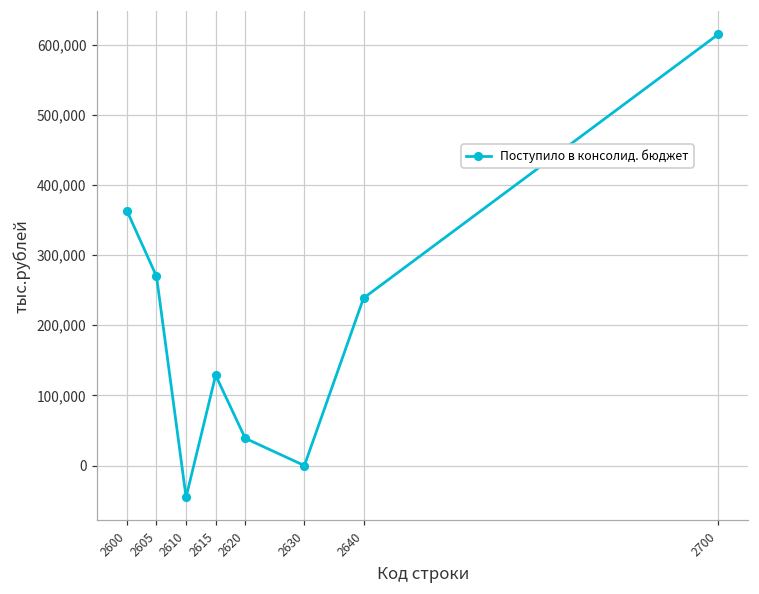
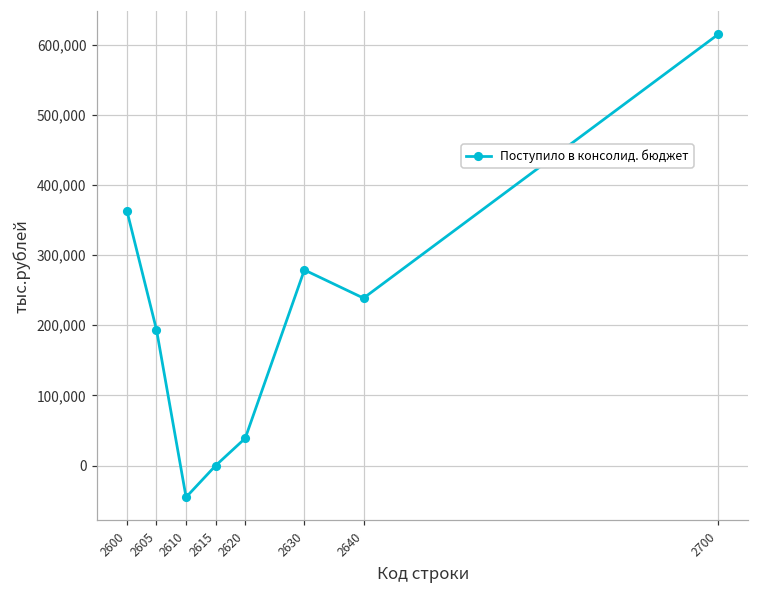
2605: 270,000 -> 190,000
2615: 130,000 -> 0
2630: 0 -> 280,000
